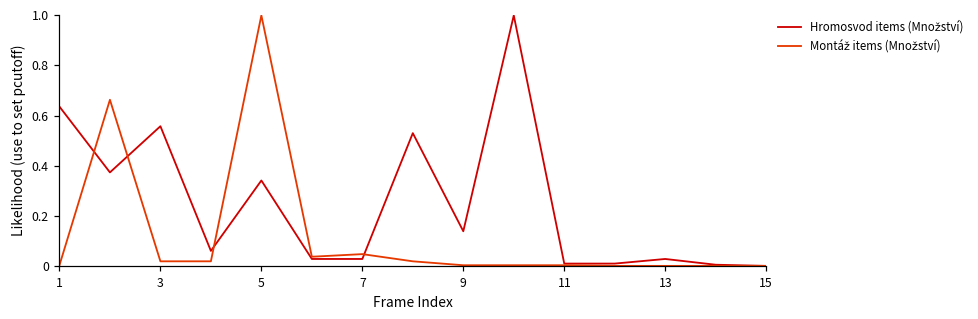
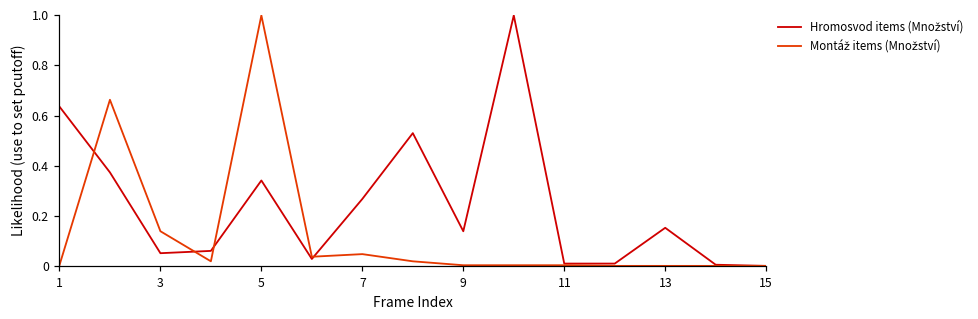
Hromosvod items (Množství), 3: 0.56 -> 0.05
Montáž items (Množství), 3: 0.02 -> 0.14
Hromosvod items (Množství), 7: 0.03 -> 0.27
Hromosvod items (Množství), 13: 0.03 -> 0.15
